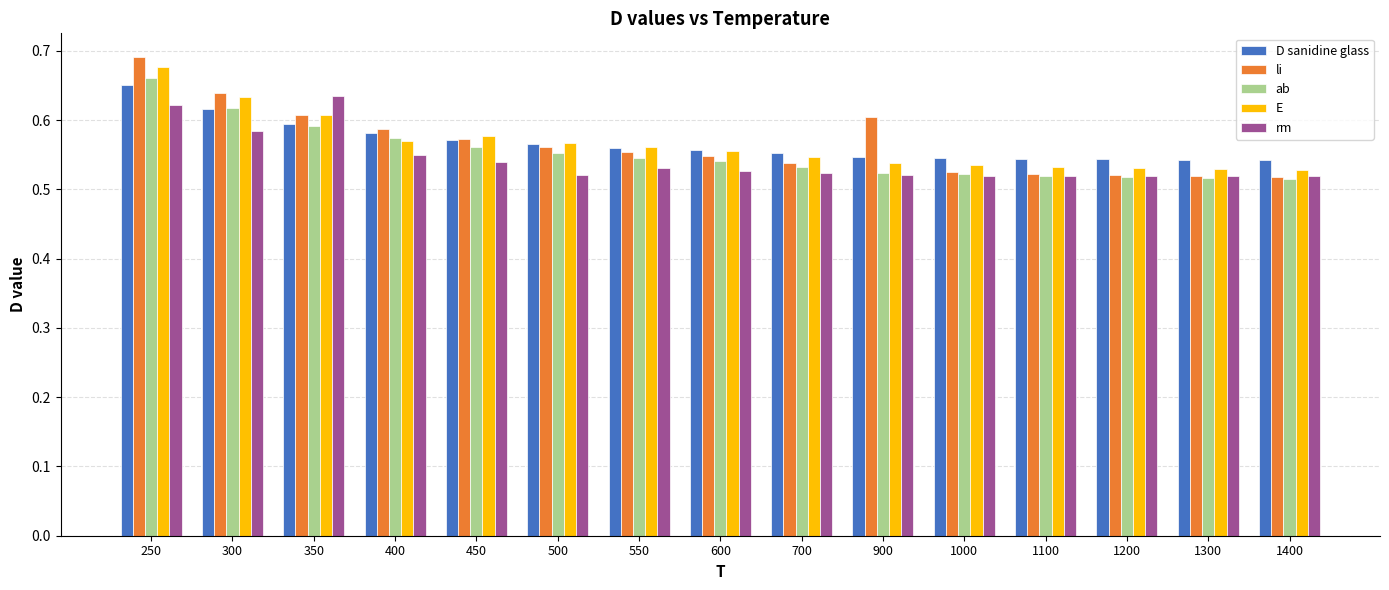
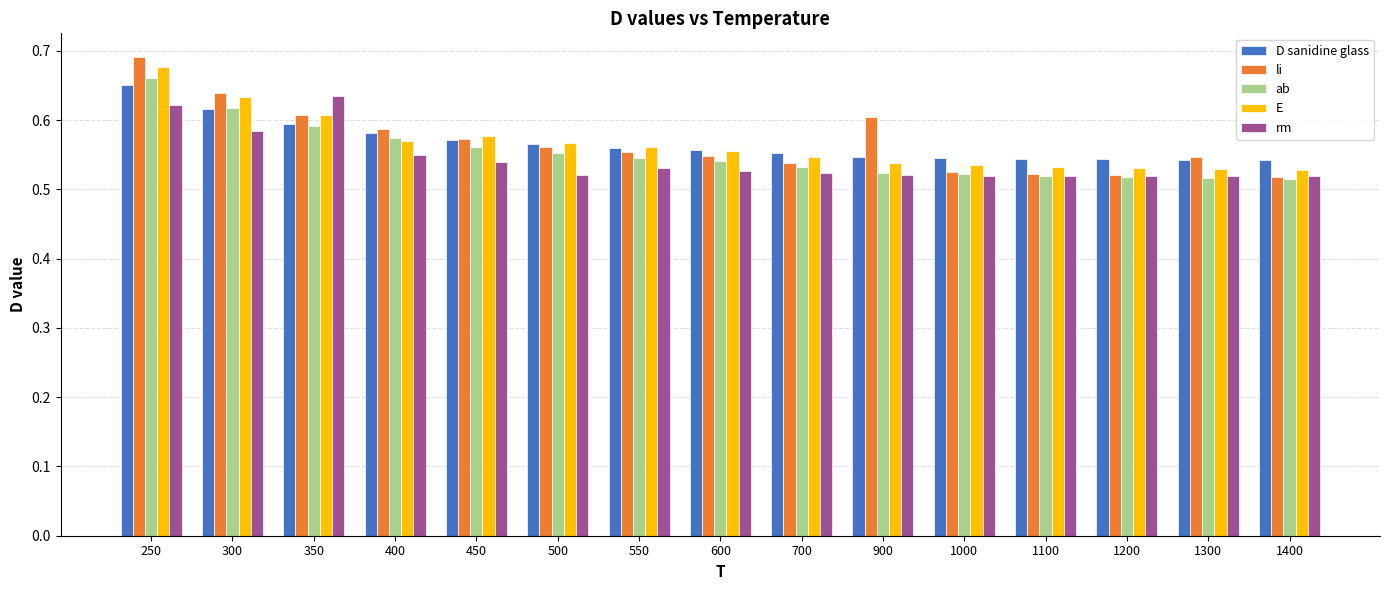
li, 1300: 0.52 -> 0.55
